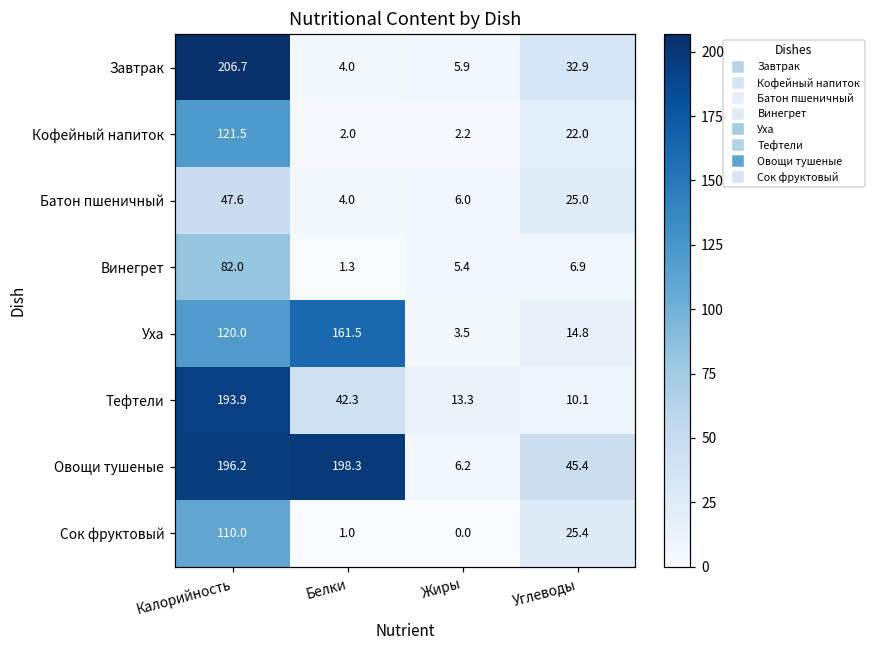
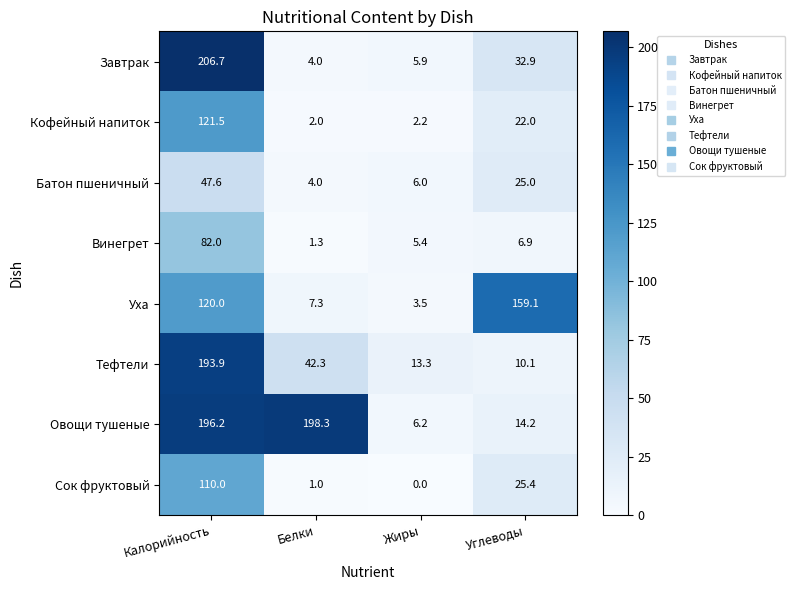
Уха, Белки: 161.5 -> 7.3
Уха, Углеводы: 14.8 -> 159.1
Овощи тушеные, Углеводы: 45.4 -> 14.2
